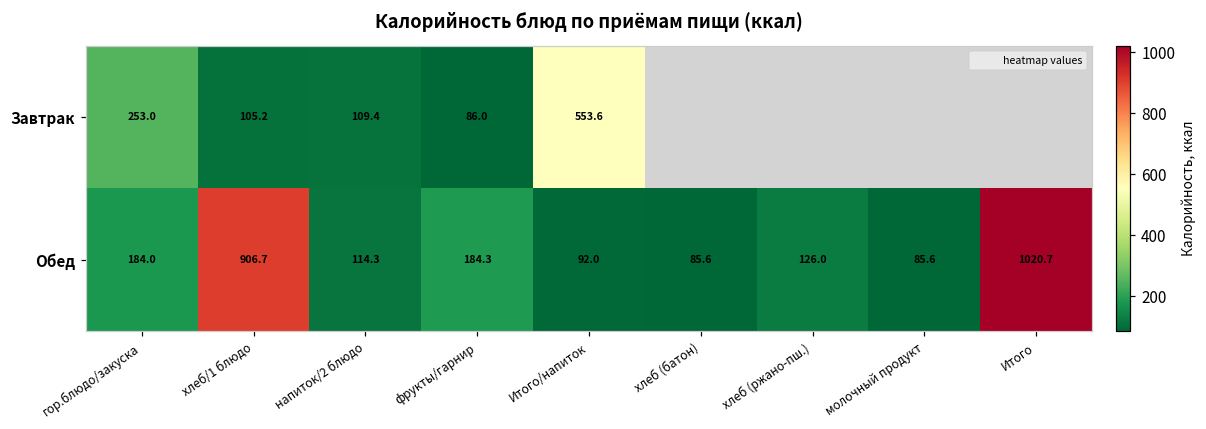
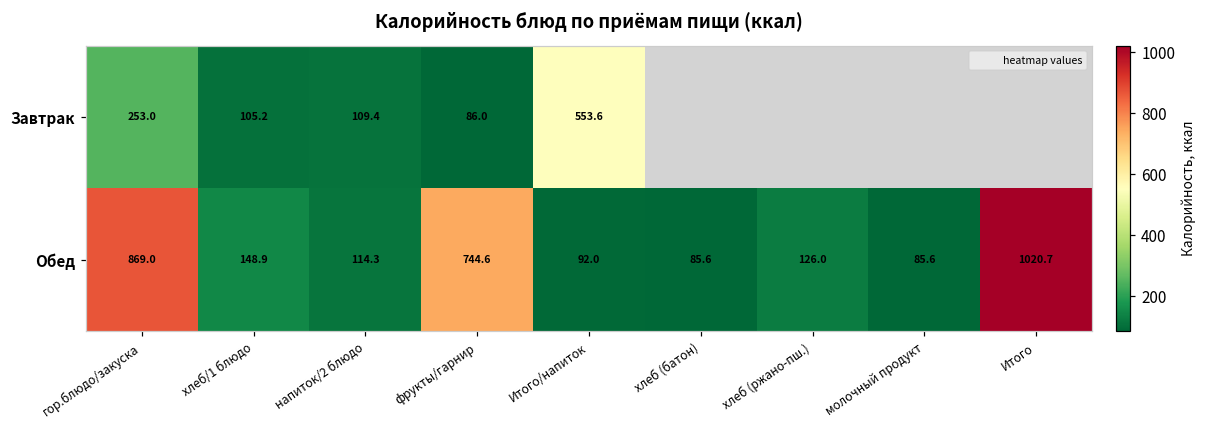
Обед, гор.блюдо/закуска: 184.0 -> 869.0
Обед, хлеб/1 блюдо: 906.7 -> 148.9
Обед, фрукты/гарнир: 184.3 -> 744.6
